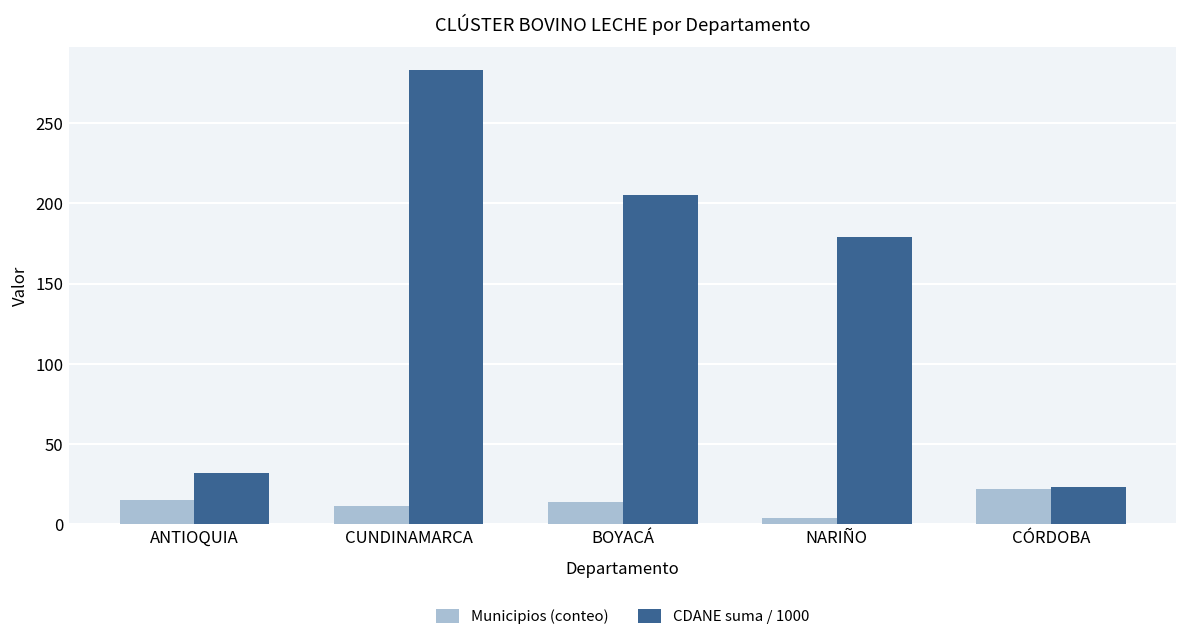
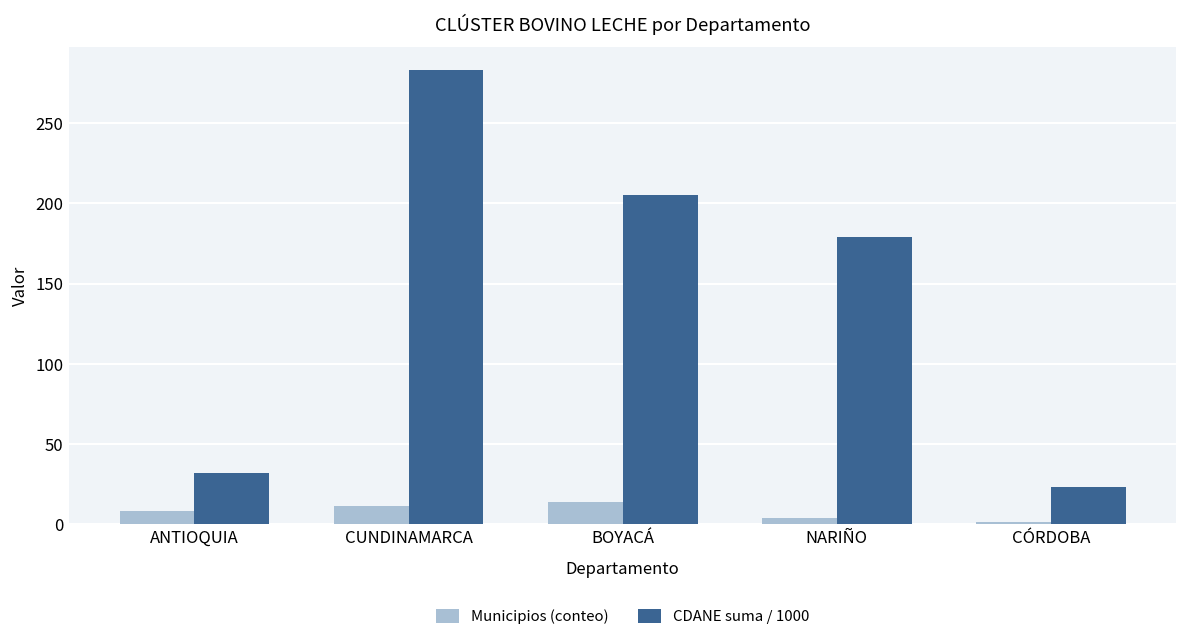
Municipios (conteo), ANTIOQUIA: 15 -> 8
Municipios (conteo), CÓRDOBA: 22 -> 1
